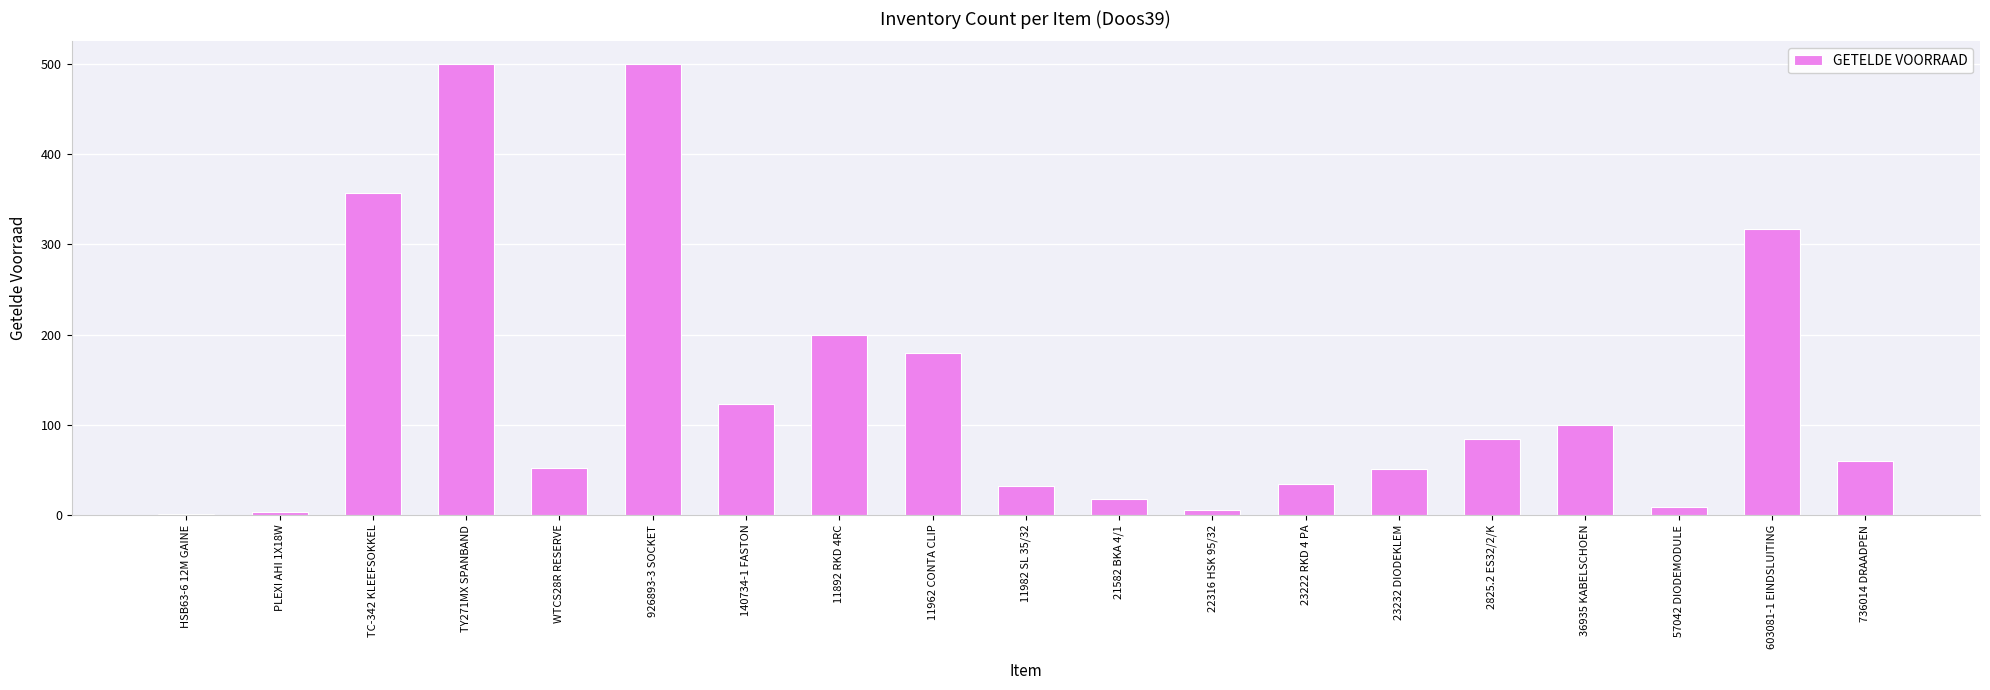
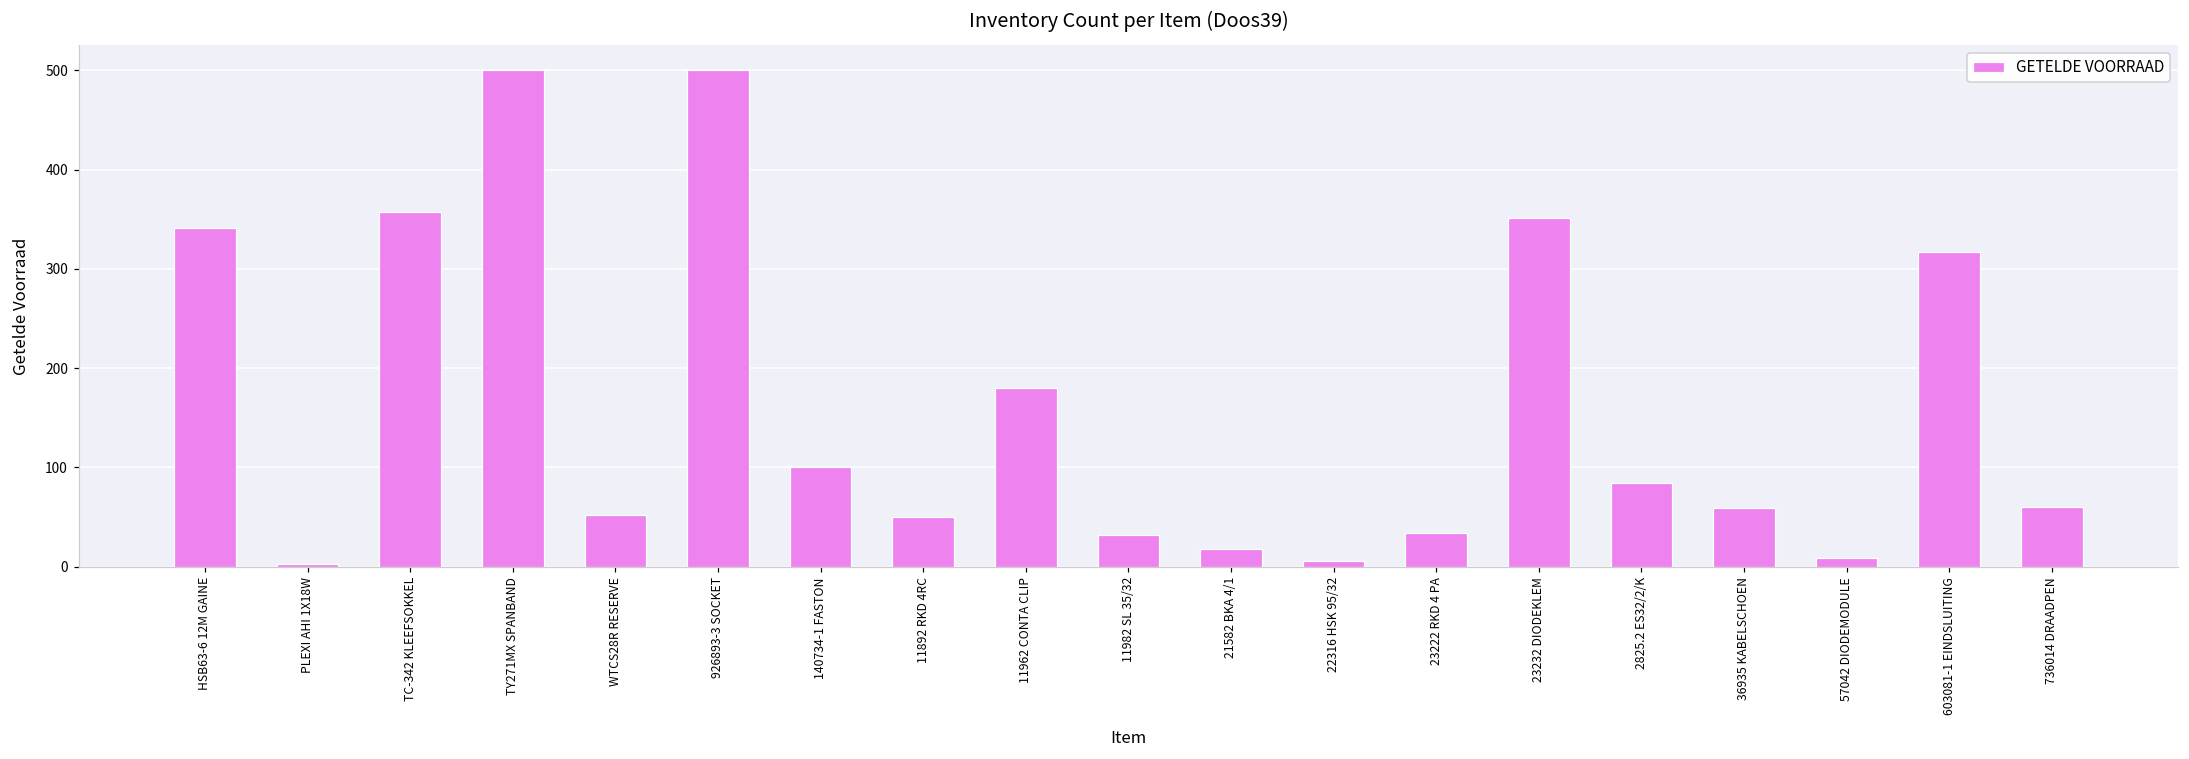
HSB63-6 12M GAINE: 0 -> 340
140734-1 FASTON: 120 -> 100
11892 RKD 4RC: 200 -> 50
23232 DIODEKLEM: 50 -> 350
36935 KABELSCHOEN: 100 -> 60
